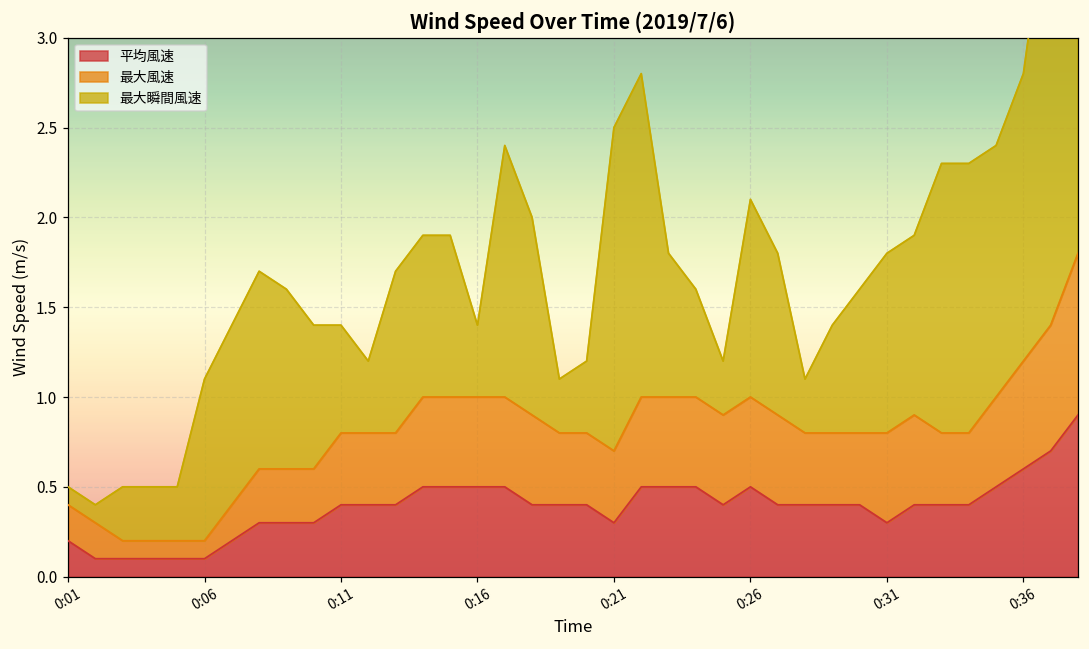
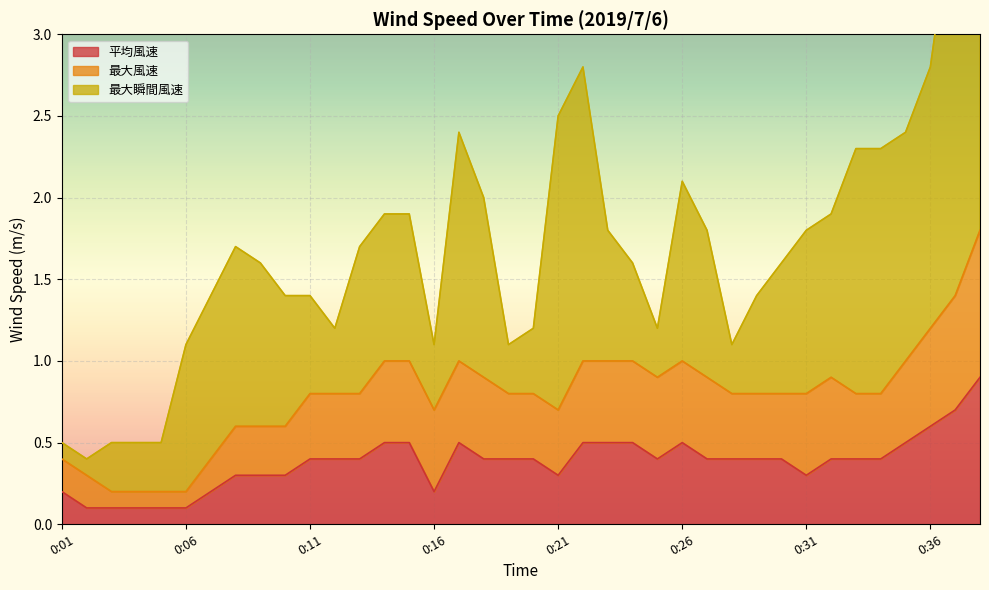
平均風速, 0:16: 0.5 -> 0.2
